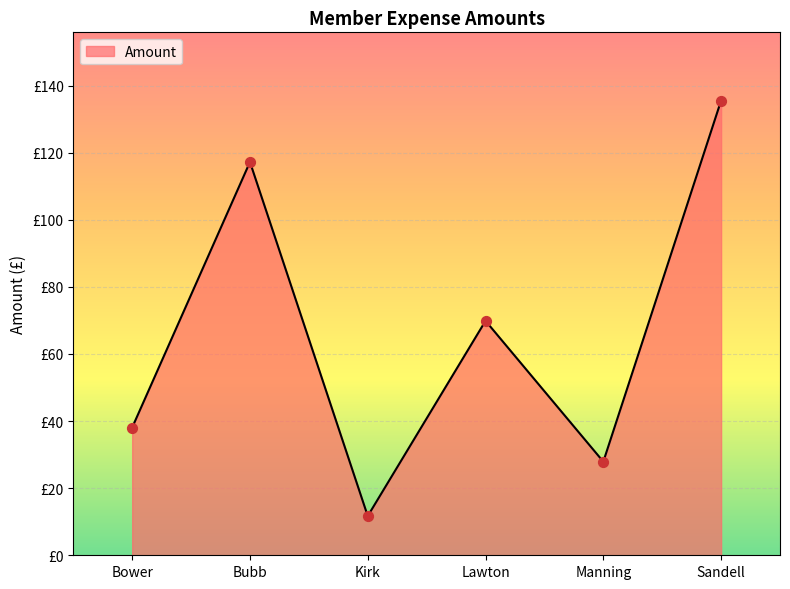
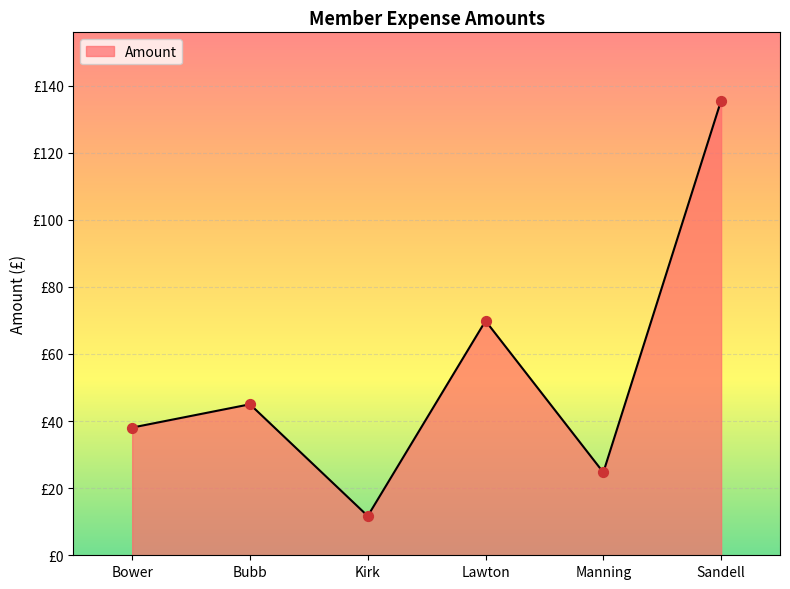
Bubb: £117 -> £45
Manning: £28 -> £25
